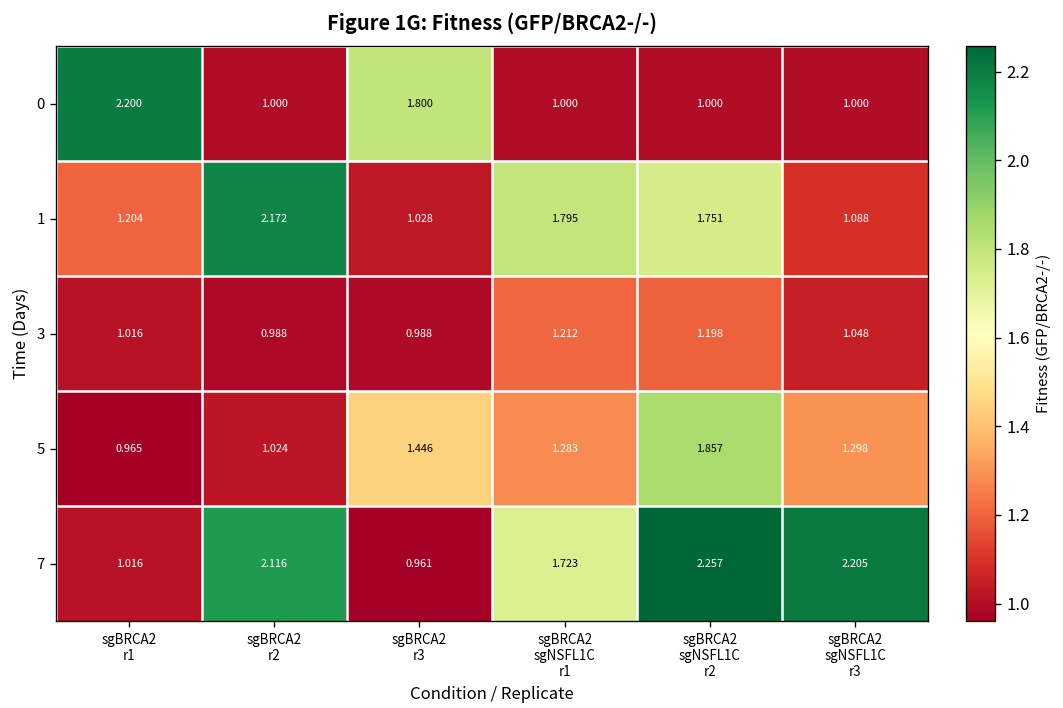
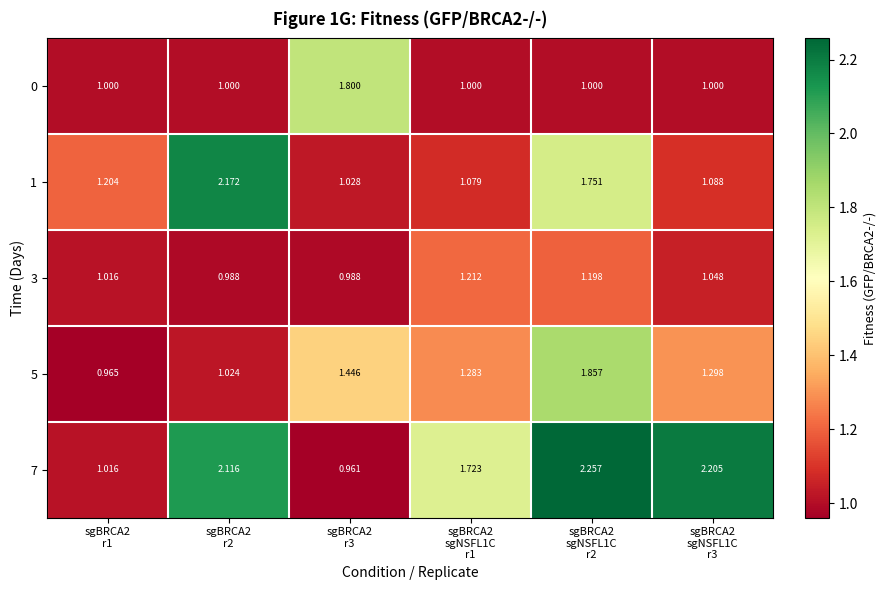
0, sgBRCA2 r1: 2.200 -> 1.000
1, sgBRCA2 sgNSFL1C r1: 1.795 -> 1.079
